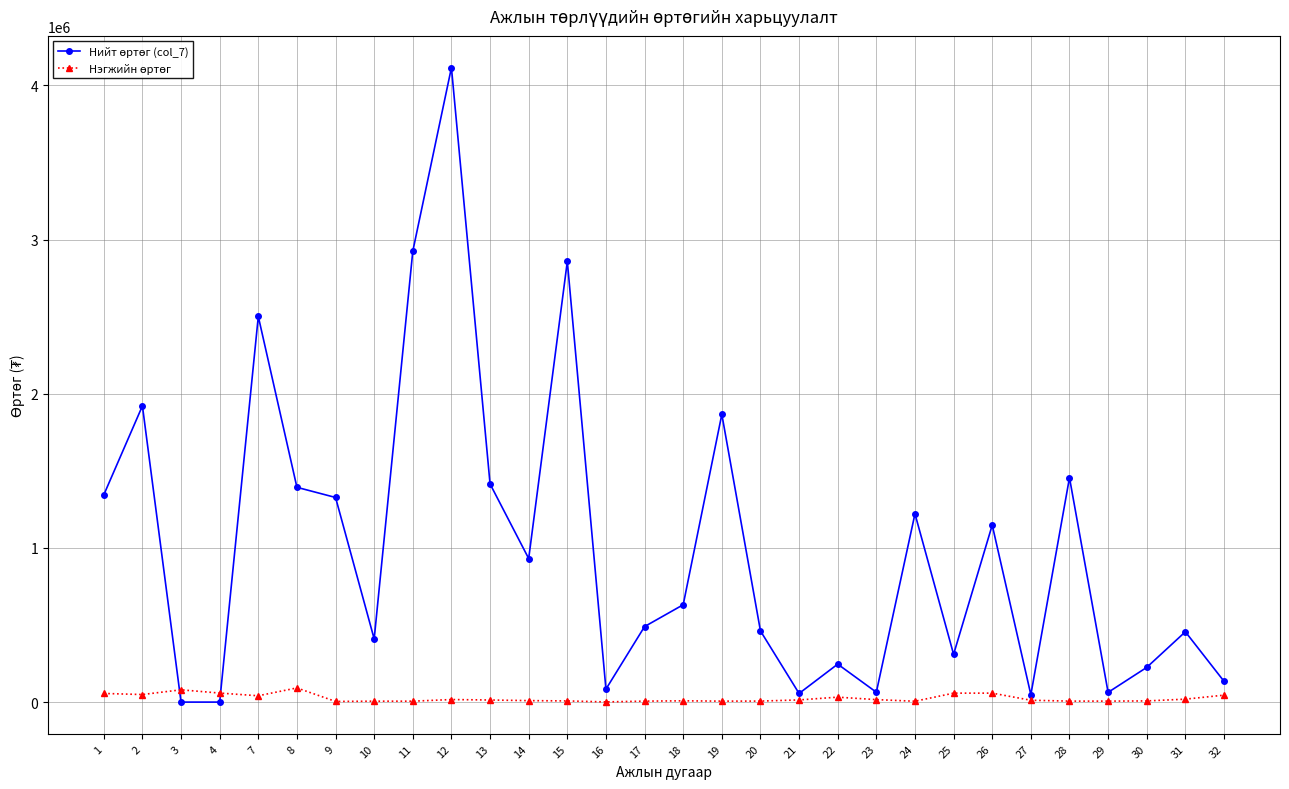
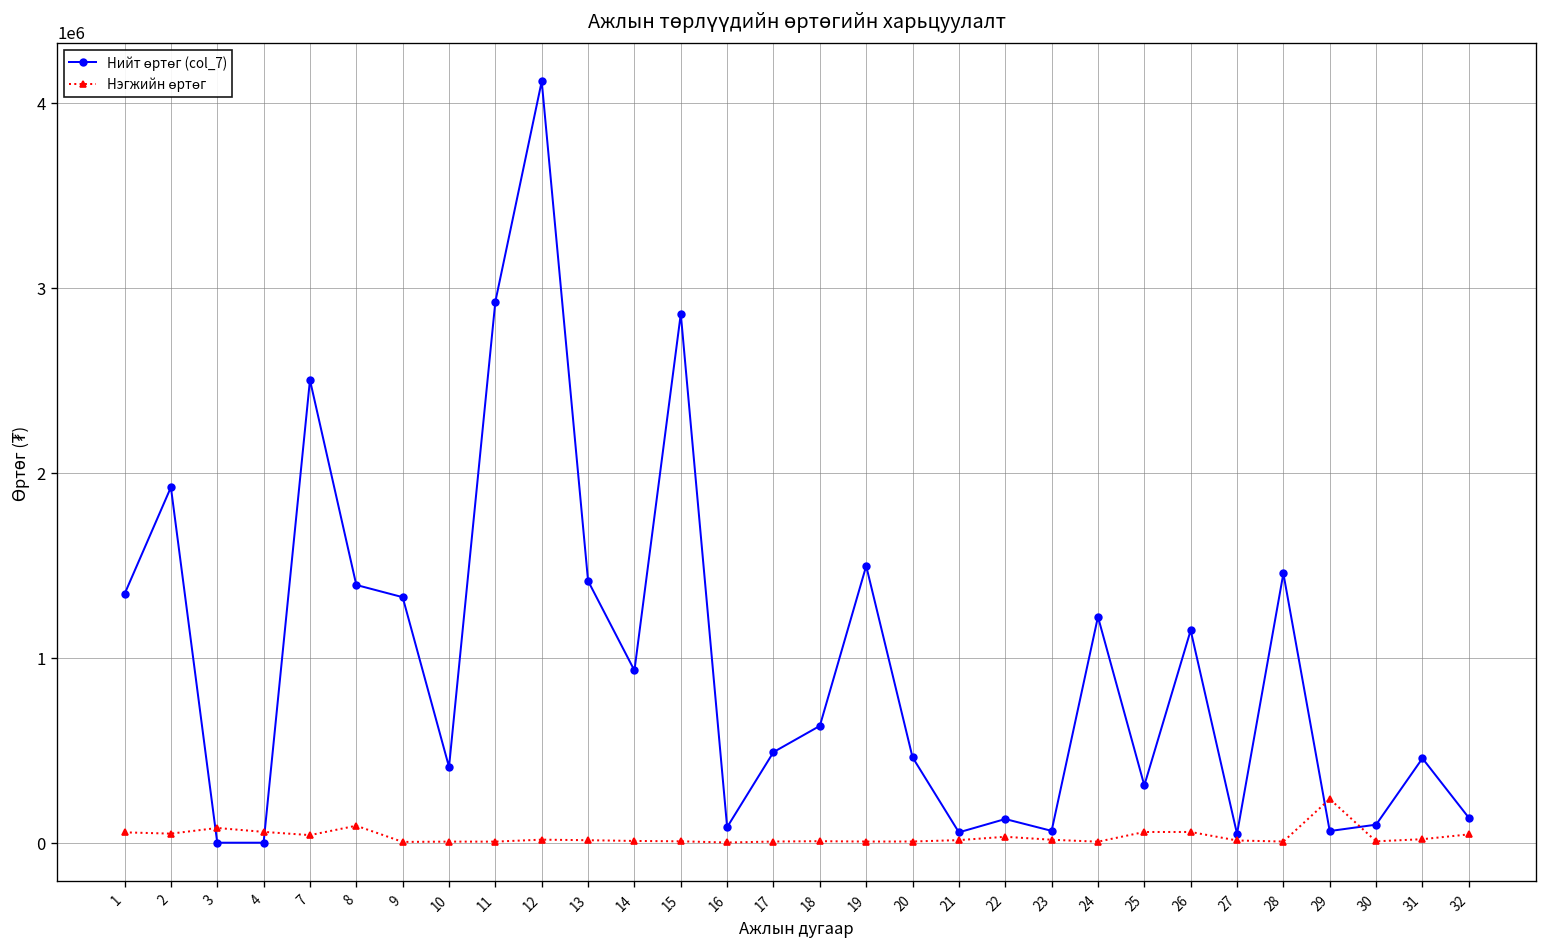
Нийт өртөг (col_7), 19: 1870000 -> 1500000
Нийт өртөг (col_7), 22: 250000 -> 130000
Нэгжийн өртөг, 29: 10000 -> 240000
Нийт өртөг (col_7), 30: 230000 -> 100000
